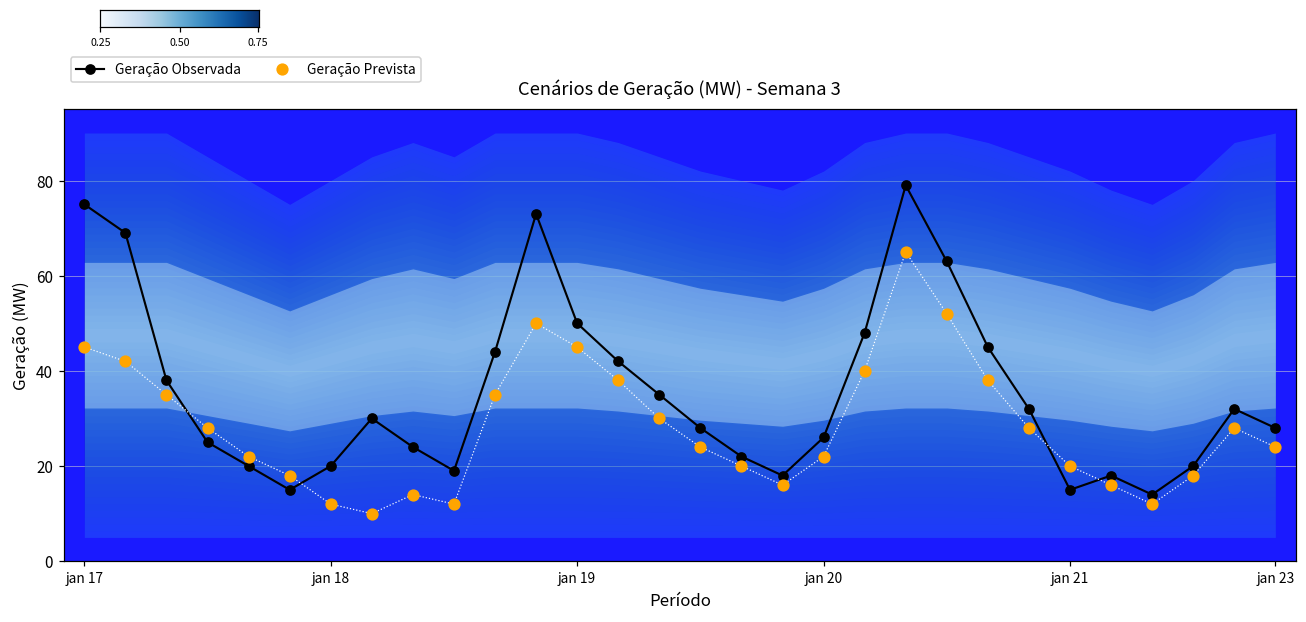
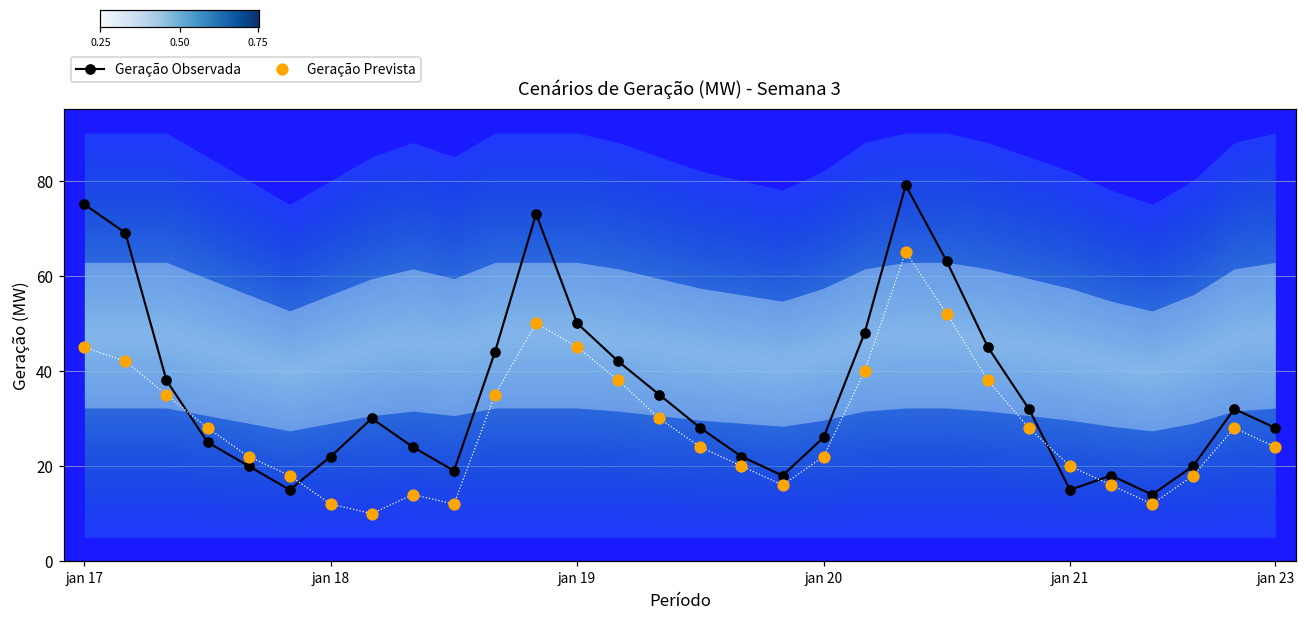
Geração Observada, jan 18: 20 -> 22
